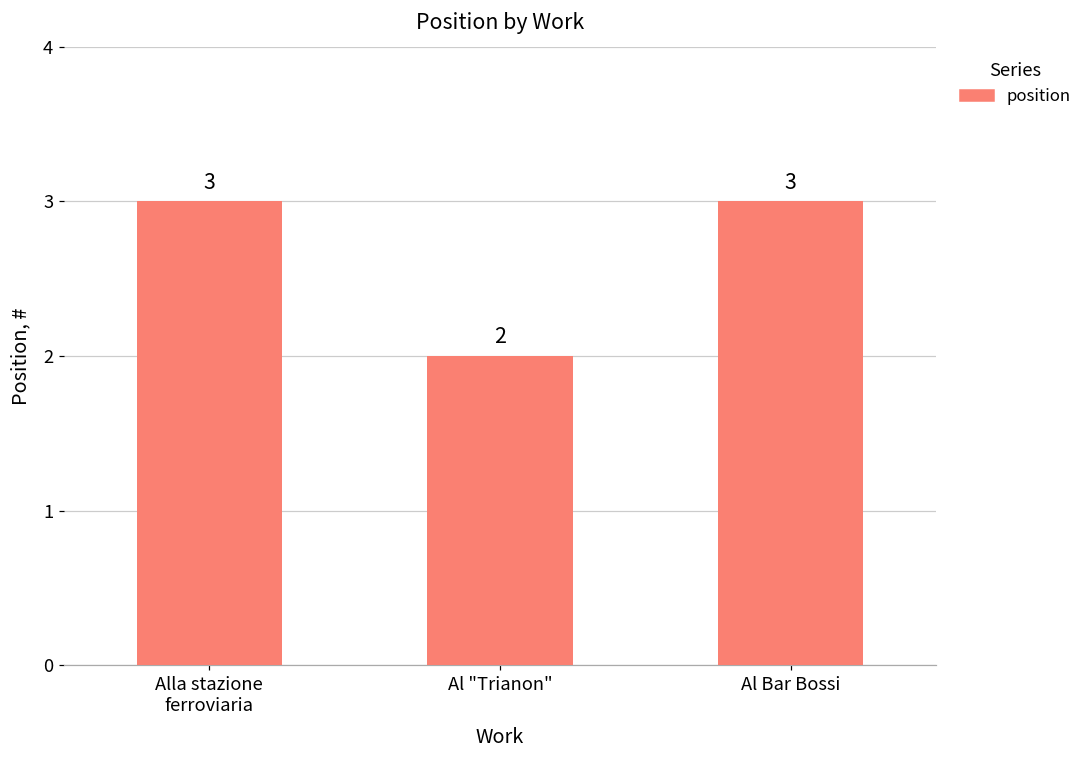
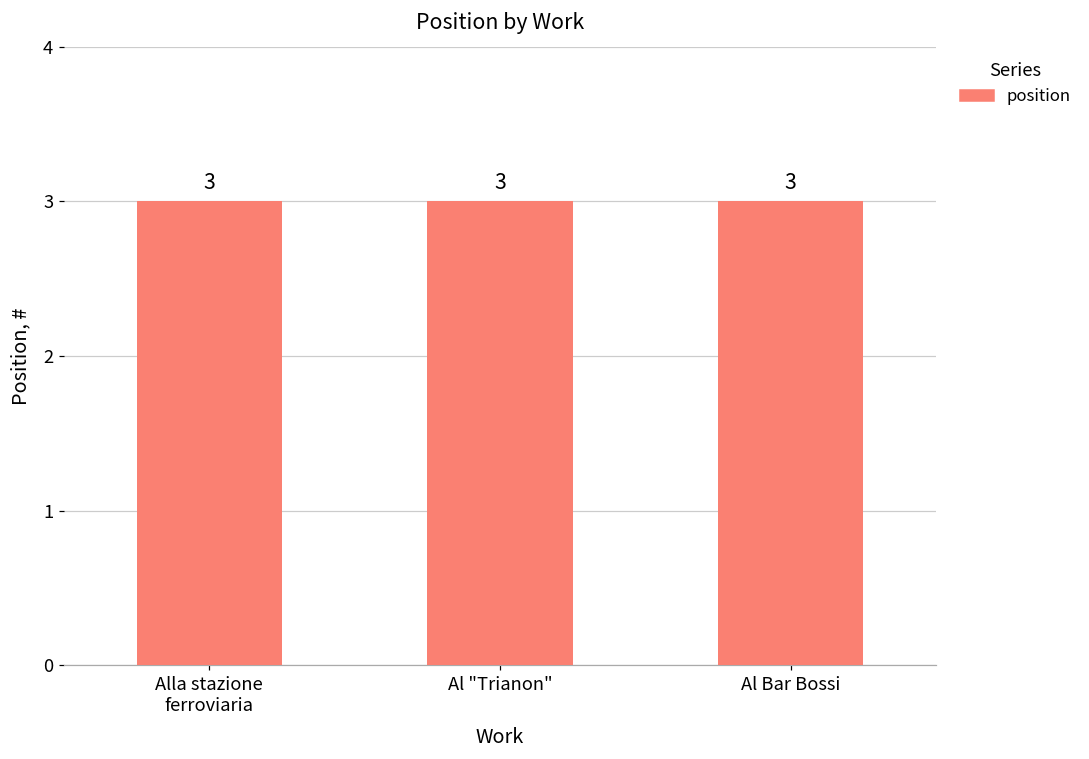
Al "Trianon": 2 -> 3
